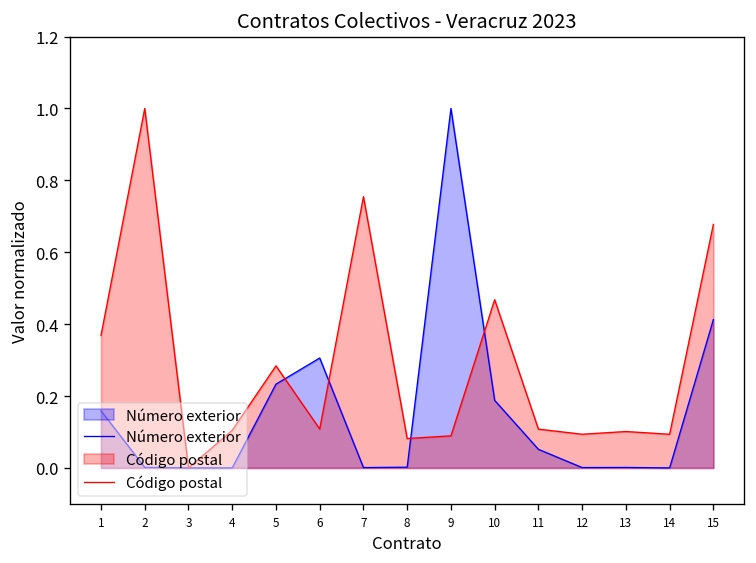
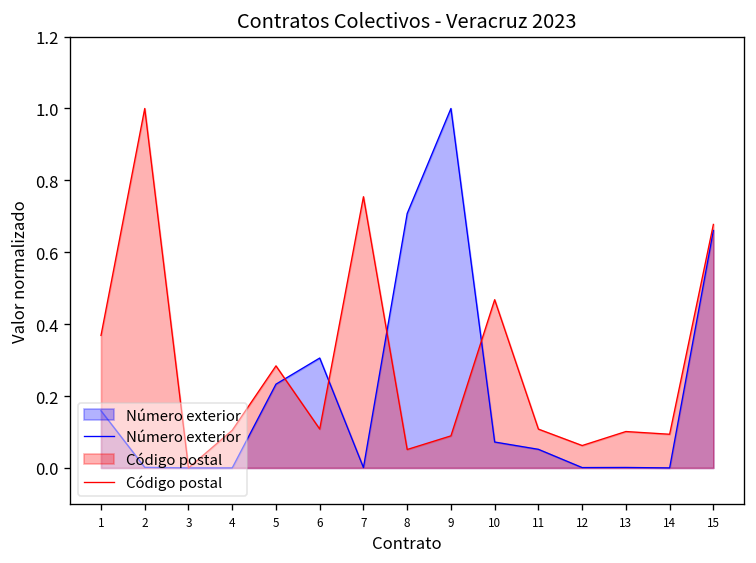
Número exterior, 8: 0.00 -> 0.71
Código postal, 8: 0.08 -> 0.05
Número exterior, 10: 0.19 -> 0.07
Código postal, 12: 0.09 -> 0.06
Número exterior, 15: 0.41 -> 0.66
